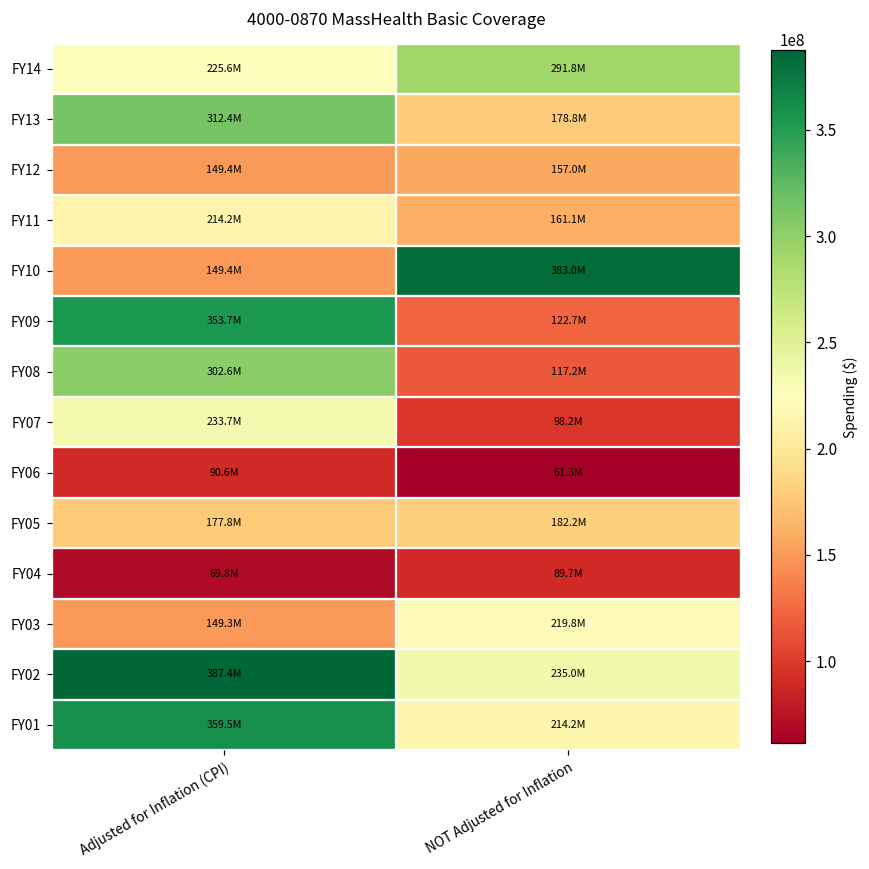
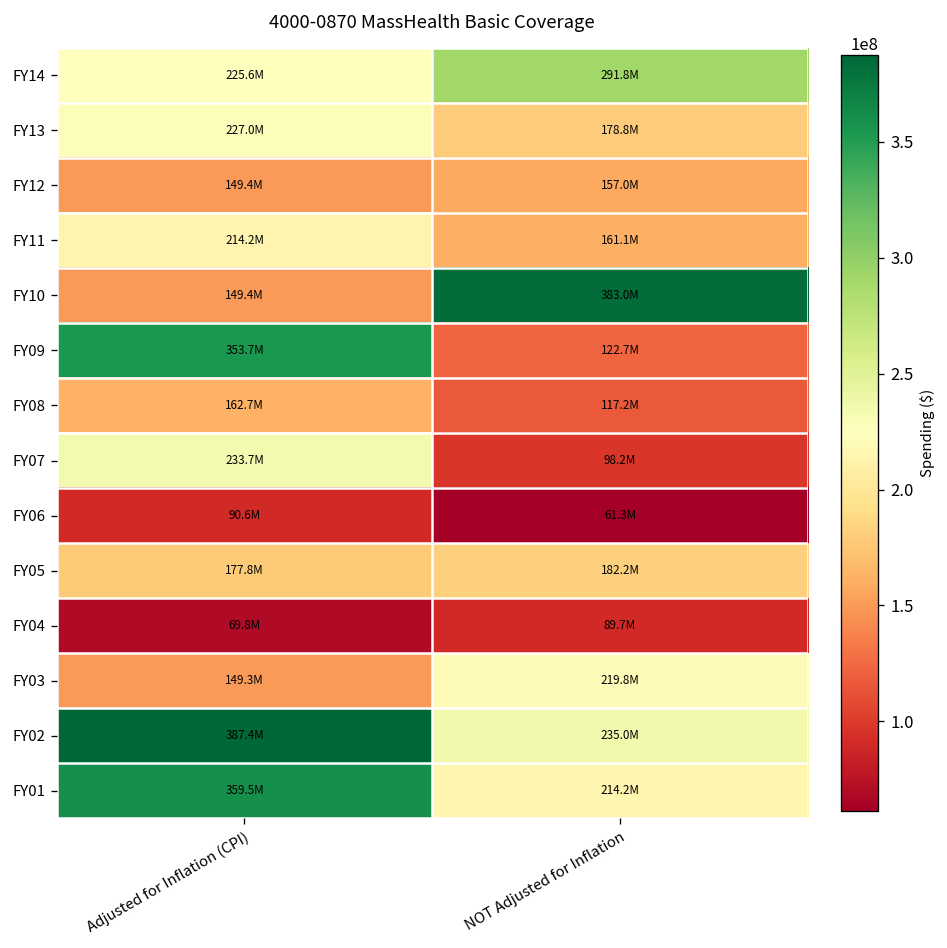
FY13, Adjusted for Inflation (CPI): 312.4M -> 227.0M
FY08, Adjusted for Inflation (CPI): 302.6M -> 162.7M
